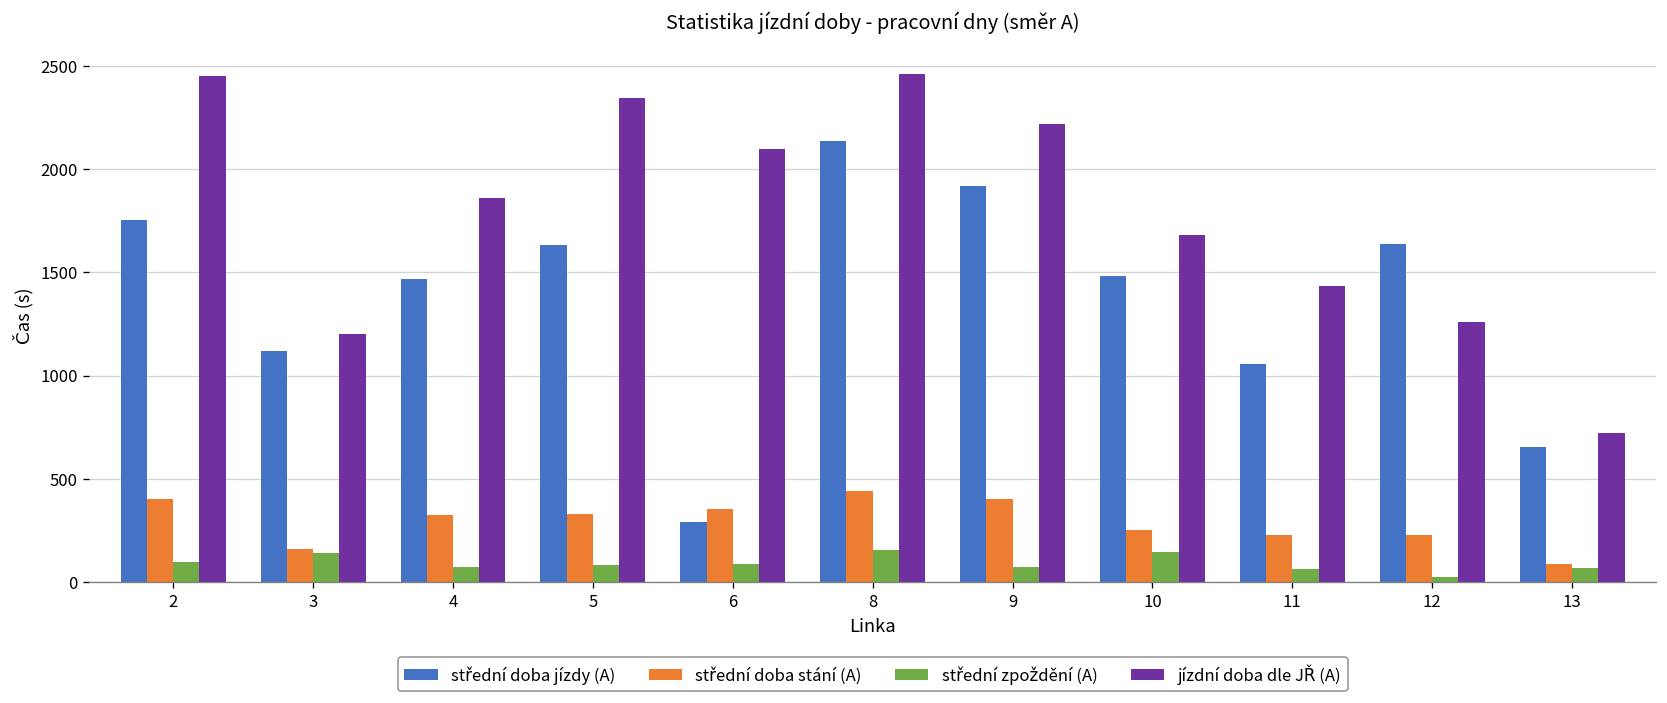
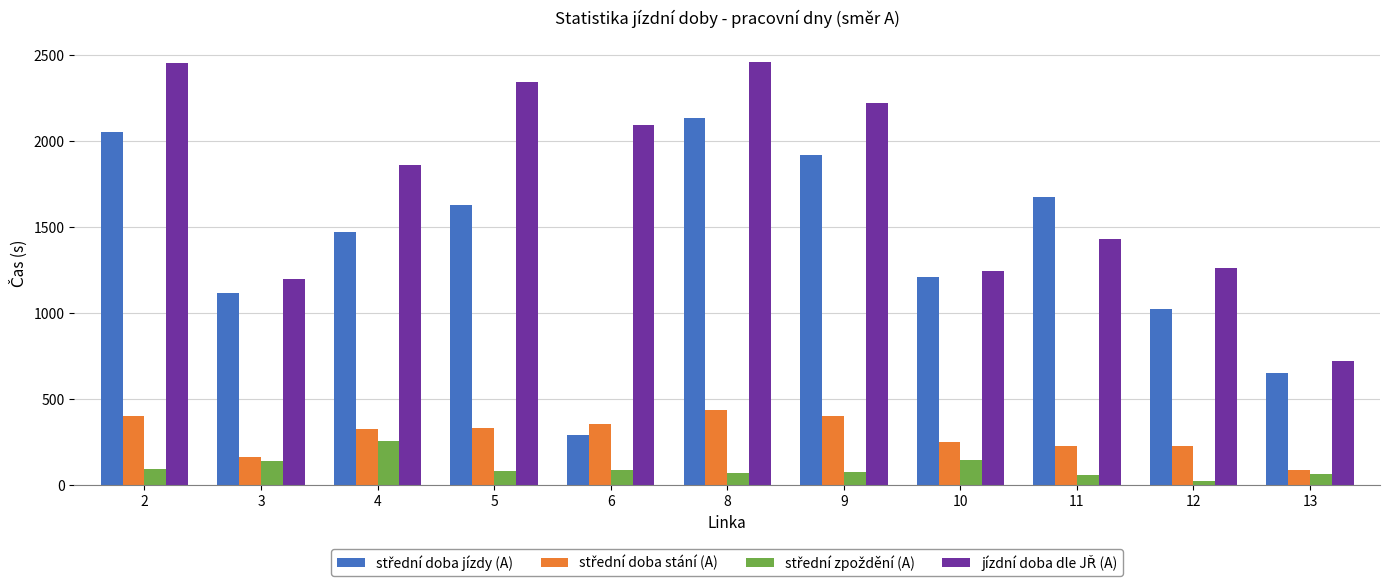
střední doba jízdy (A), 2: 1750 -> 2060
střední zpoždění (A), 4: 70 -> 260
střední zpoždění (A), 8: 150 -> 70
střední doba jízdy (A), 10: 1480 -> 1210
jízdní doba dle JŘ (A), 10: 1680 -> 1250
střední doba jízdy (A), 11: 1060 -> 1670
střední doba jízdy (A), 12: 1640 -> 1020
